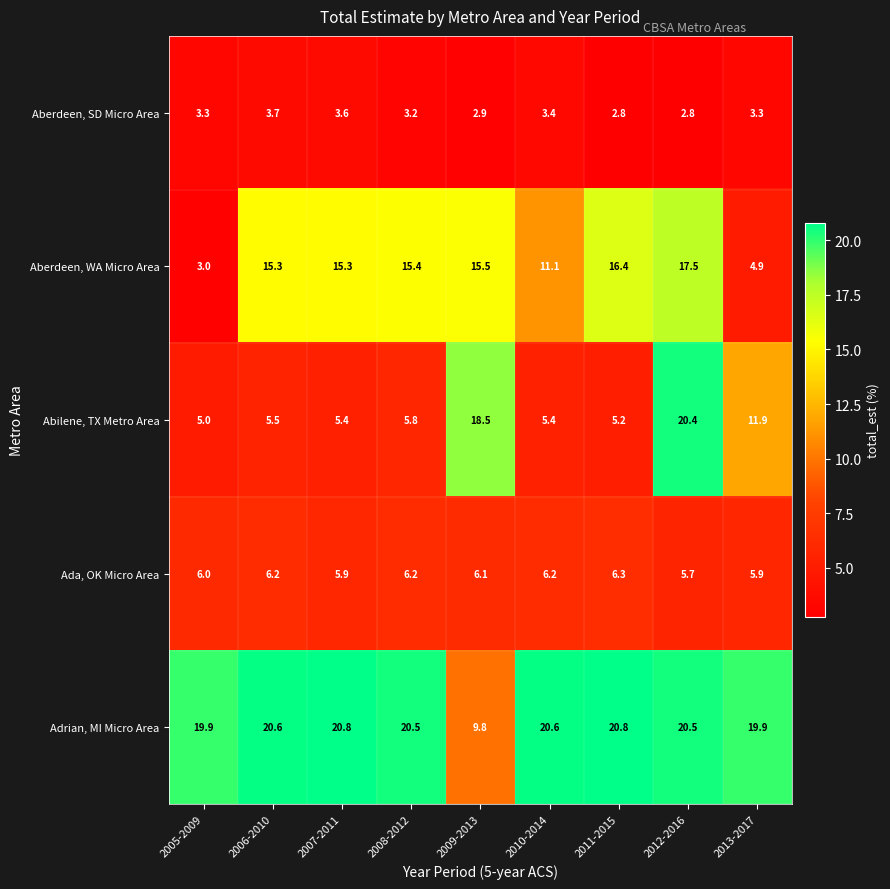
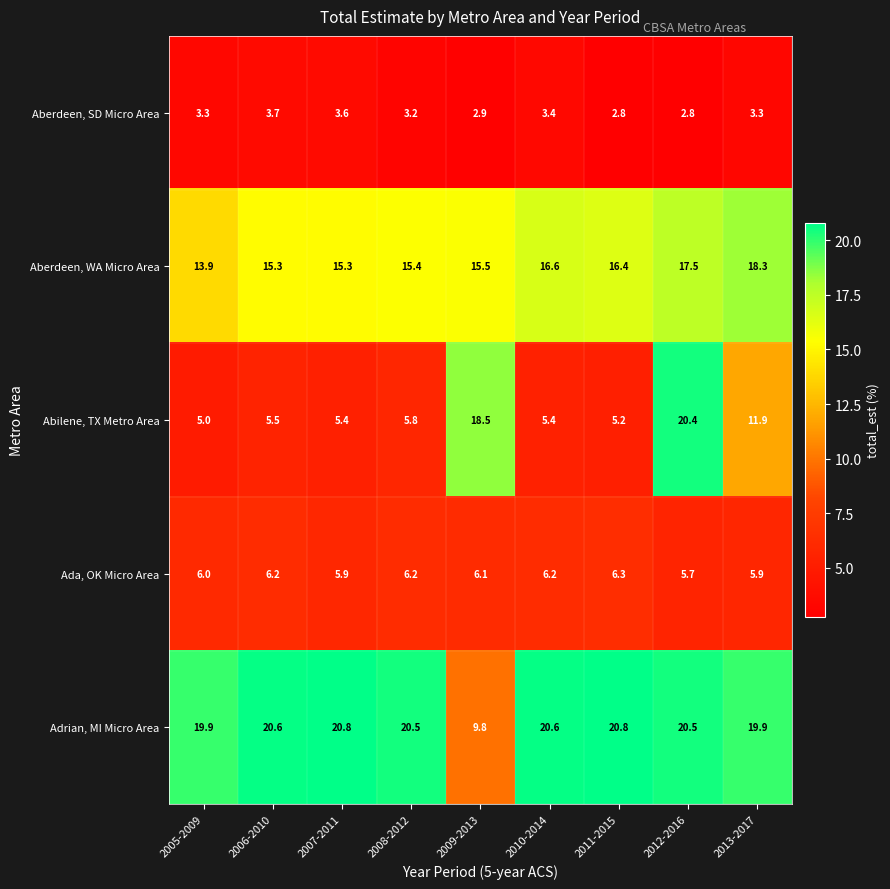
Aberdeen, WA Micro Area, 2005-2009: 3.0 -> 13.9
Aberdeen, WA Micro Area, 2010-2014: 11.1 -> 16.6
Aberdeen, WA Micro Area, 2013-2017: 4.9 -> 18.3
